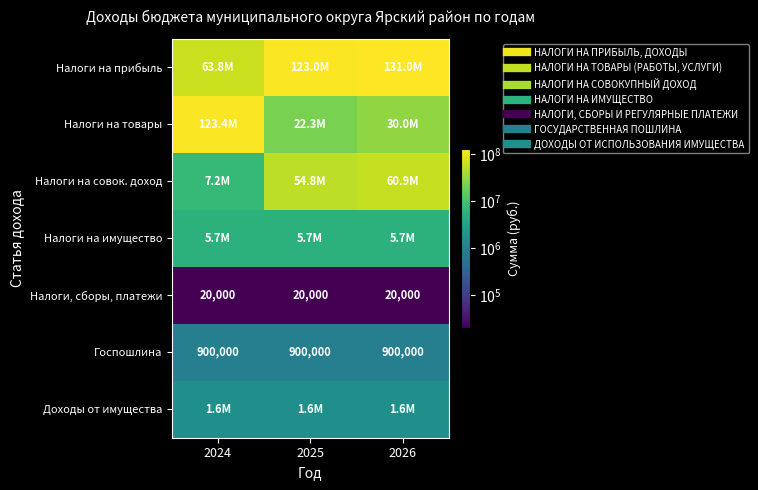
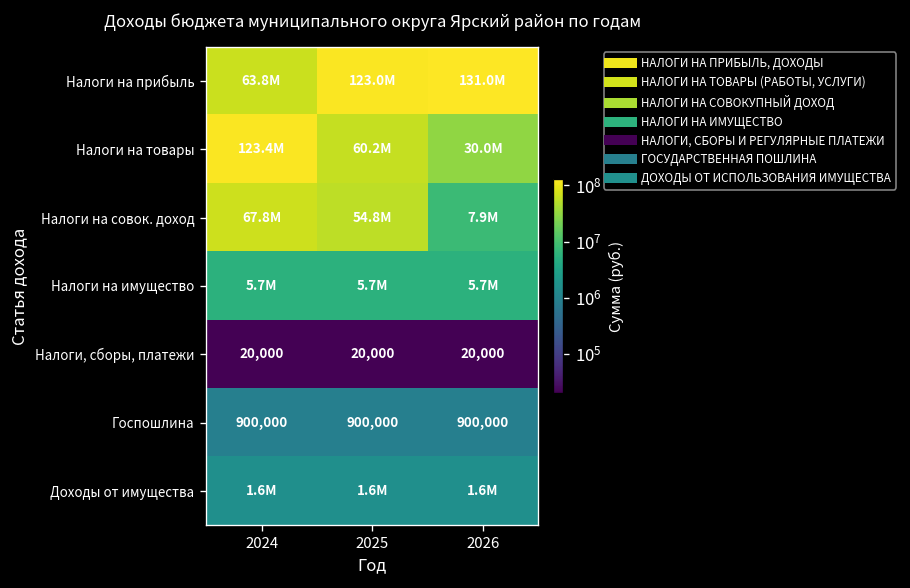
Налоги на товары, 2025: 22.3M -> 60.2M
Налоги на совок. доход, 2024: 7.2M -> 67.8M
Налоги на совок. доход, 2026: 60.9M -> 7.9M
